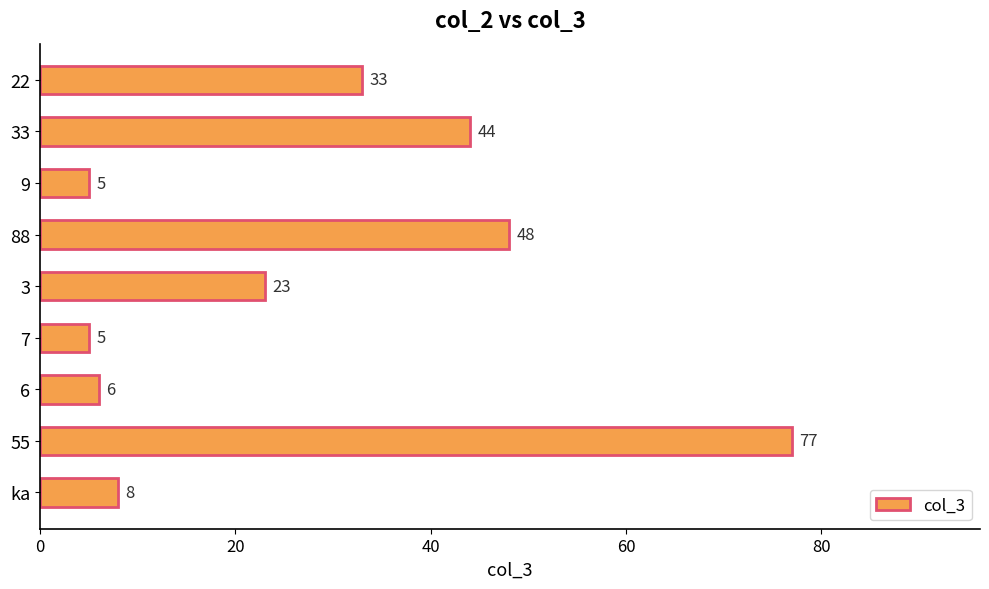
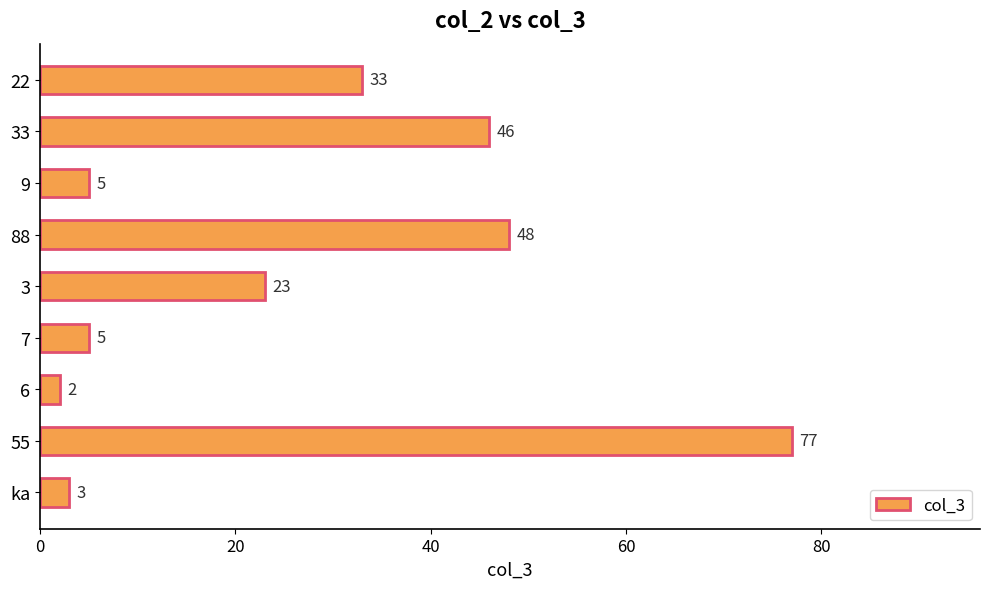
33: 44 -> 46
6: 6 -> 2
ka: 8 -> 3
